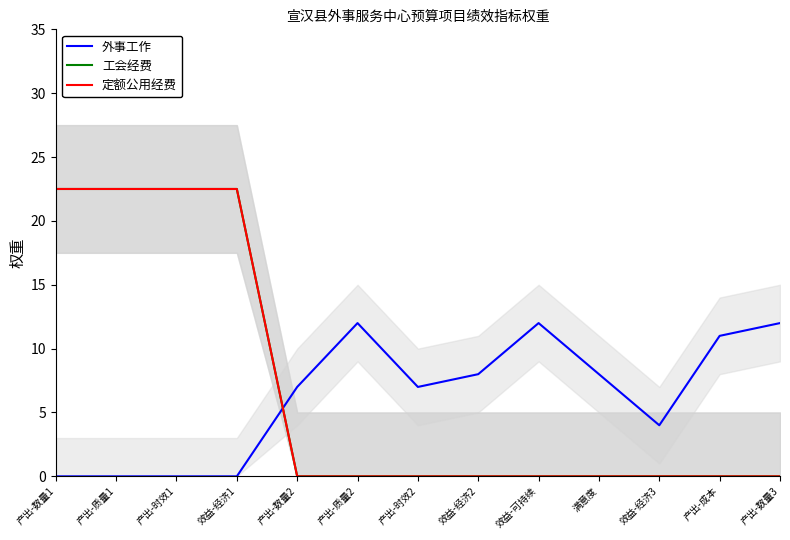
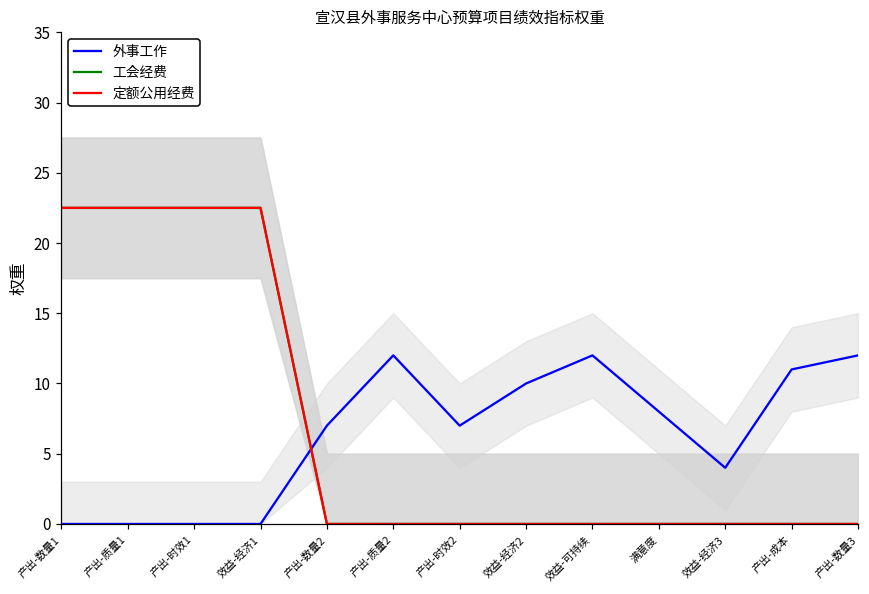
外事工作, 效益-经济2: 8 -> 10
